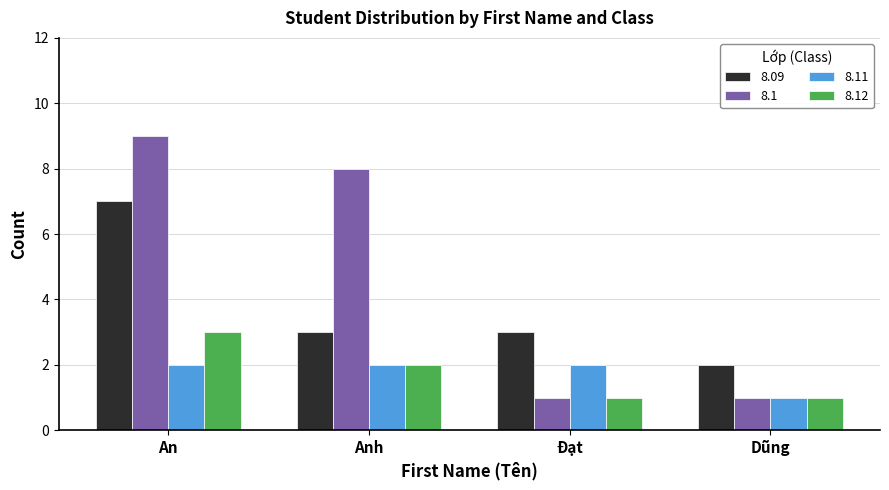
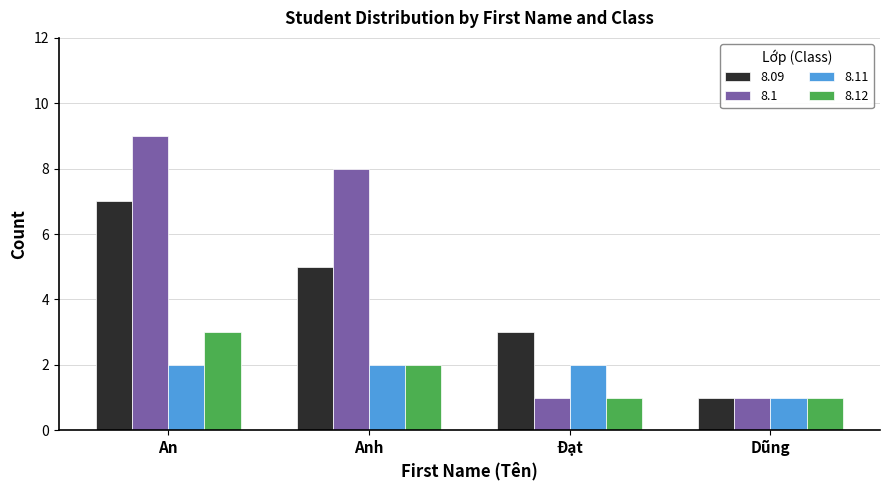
8.09, Anh: 3 -> 5
8.09, Dũng: 2 -> 1
